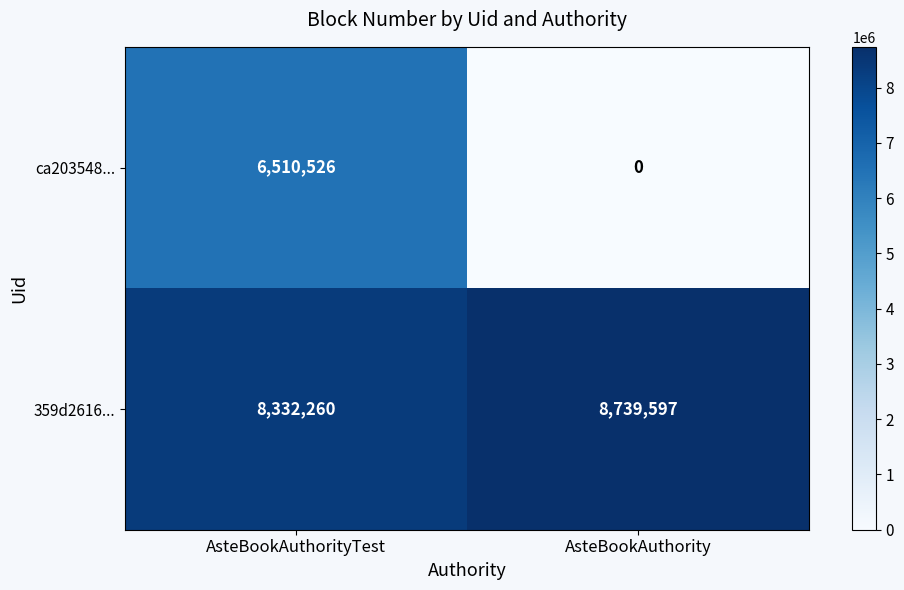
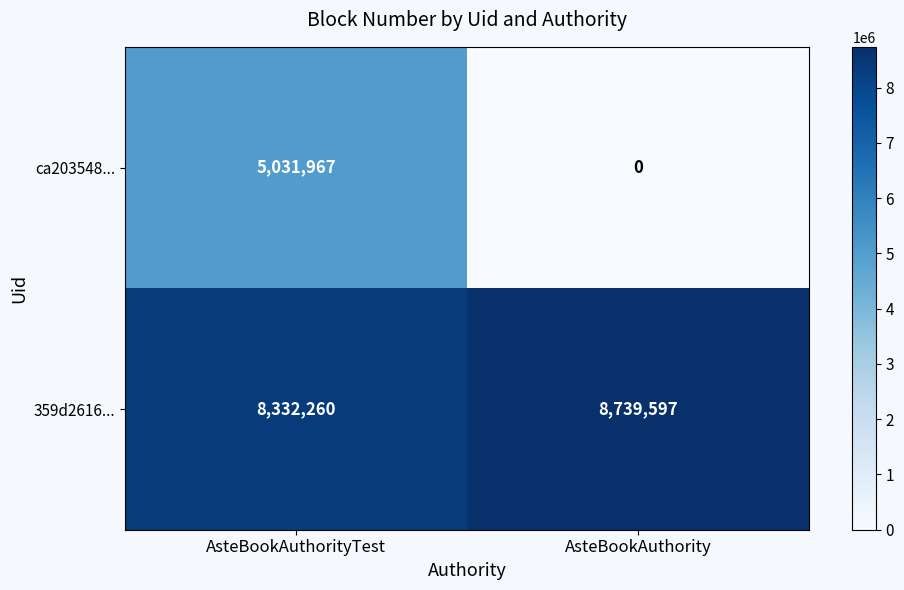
ca203548..., AsteBookAuthorityTest: 6,510,526 -> 5,031,967
